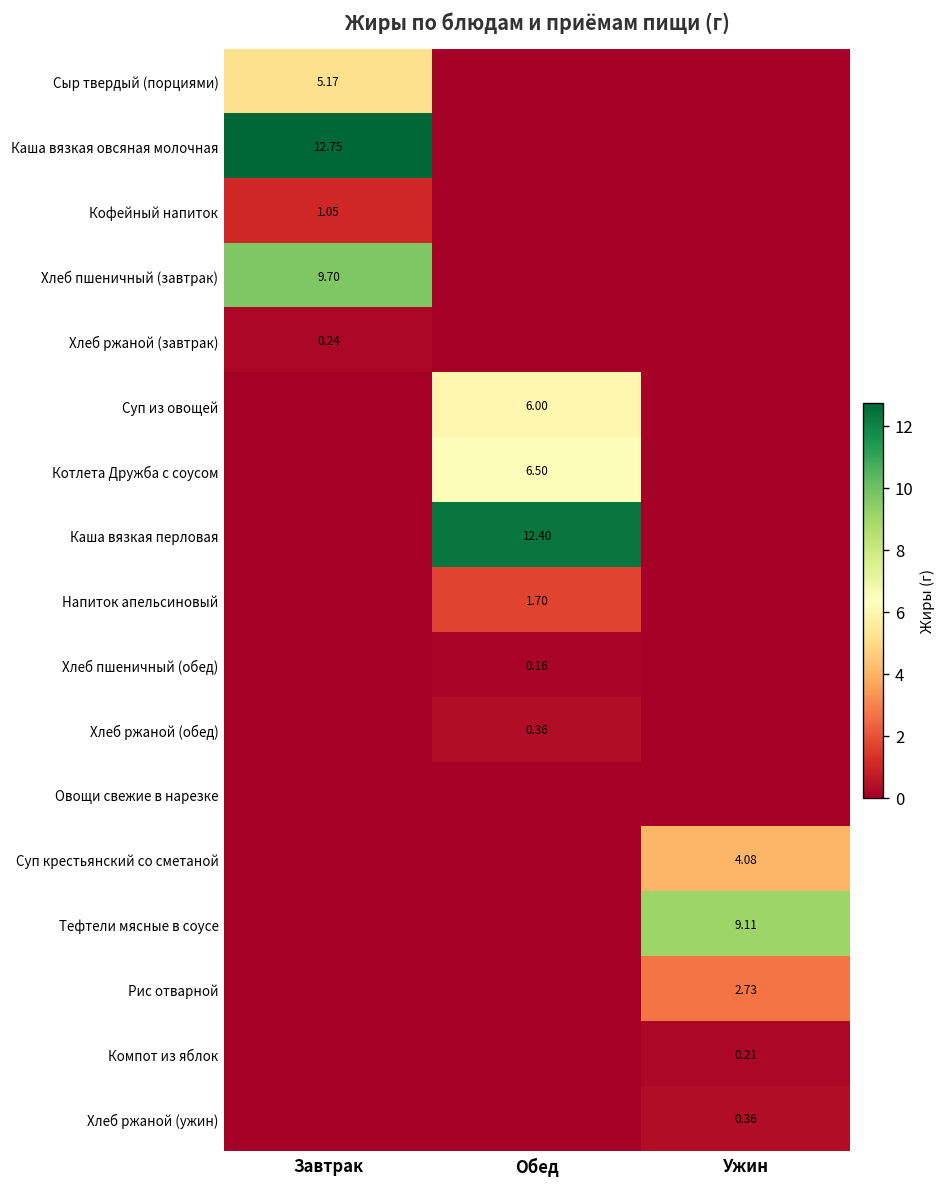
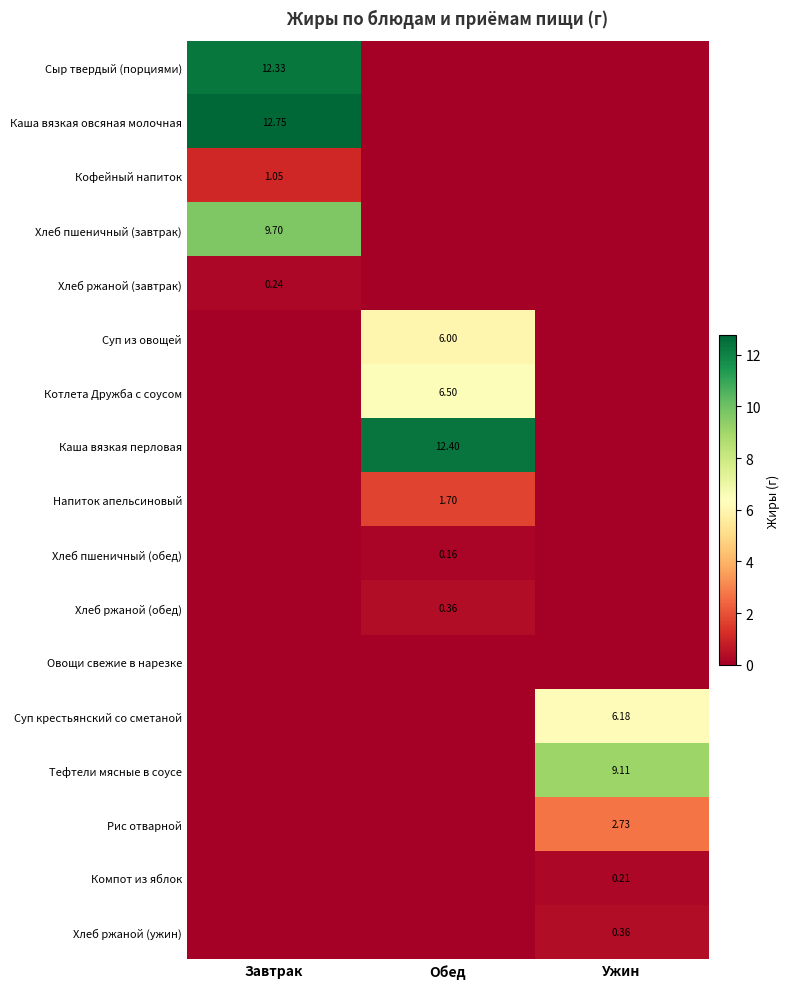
Сыр твердый (порциями), Завтрак: 5.17 -> 12.33
Суп крестьянский со сметаной, Ужин: 4.08 -> 6.18
